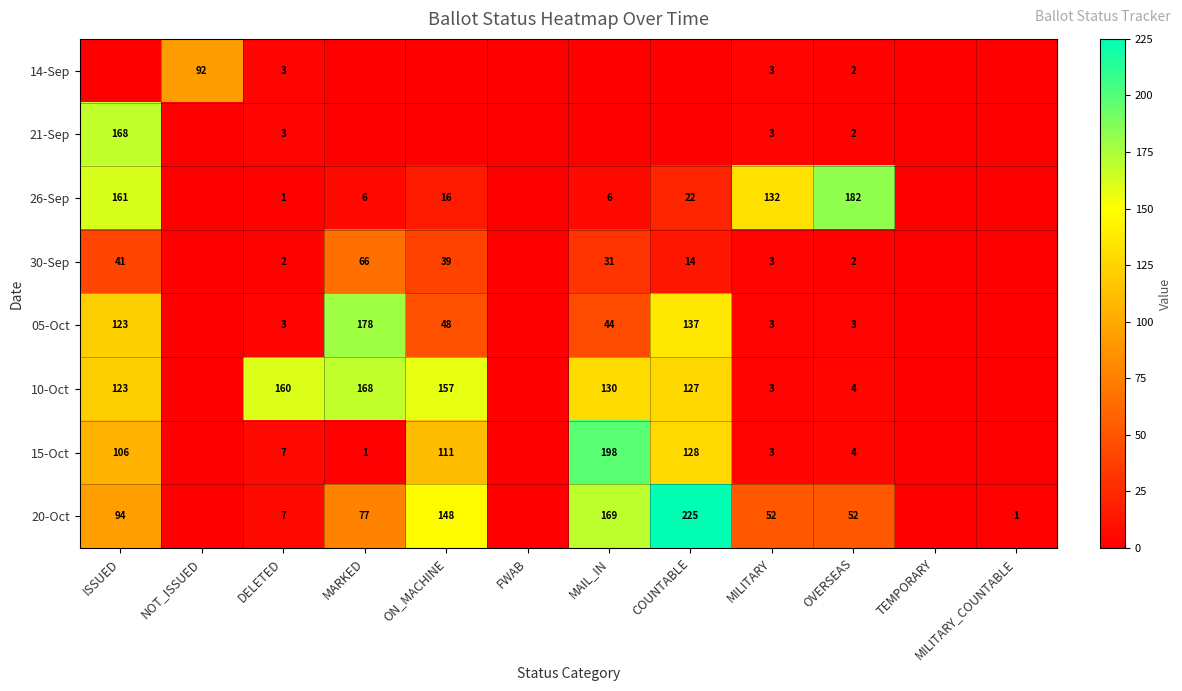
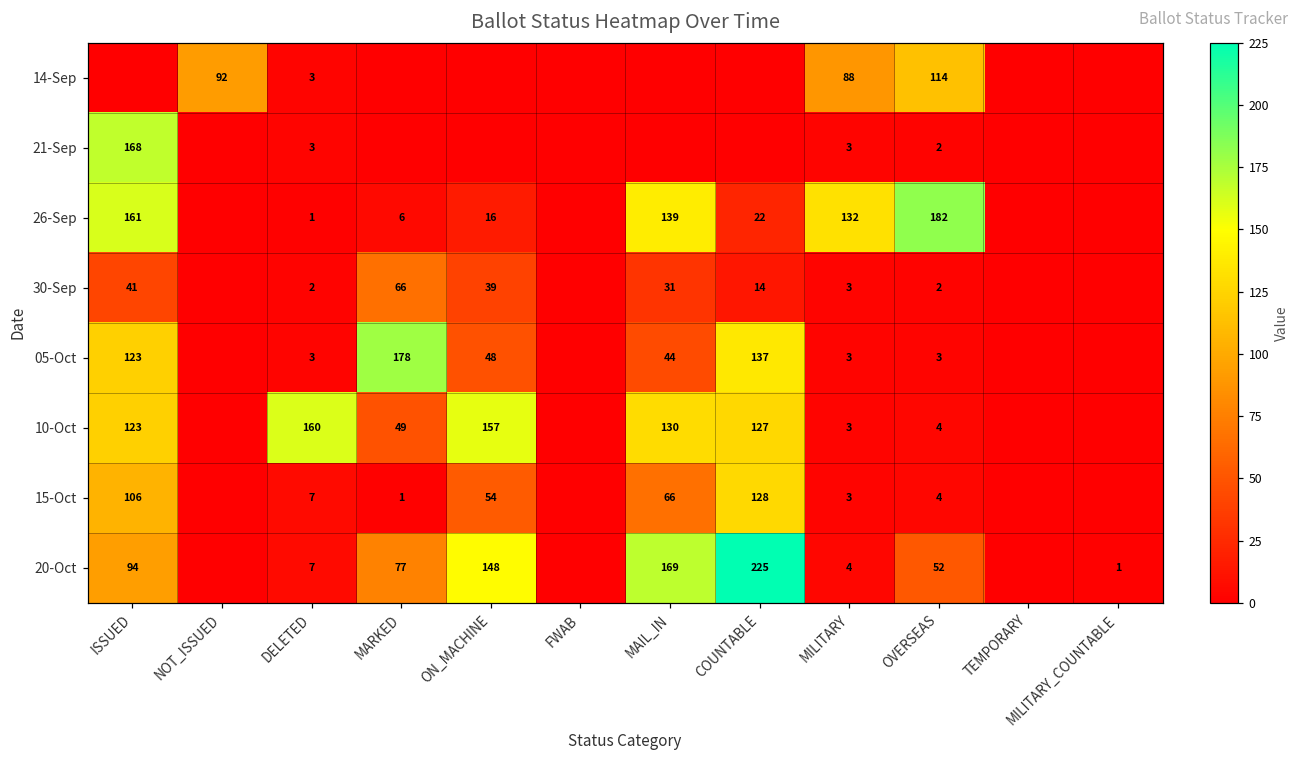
14-Sep, MILITARY: 3 -> 88
14-Sep, OVERSEAS: 2 -> 114
26-Sep, MAIL_IN: 6 -> 139
10-Oct, MARKED: 168 -> 49
15-Oct, ON_MACHINE: 111 -> 54
15-Oct, MAIL_IN: 198 -> 66
20-Oct, MILITARY: 52 -> 4
